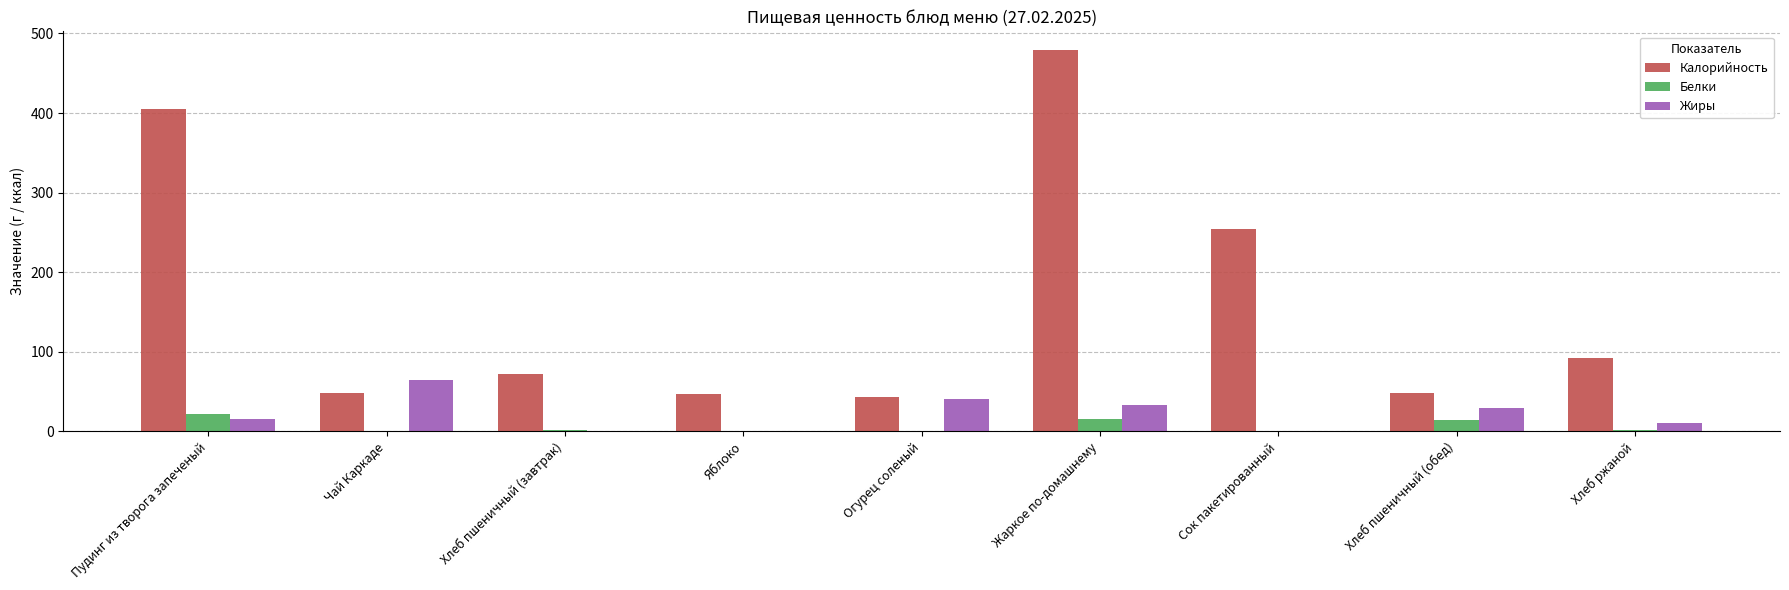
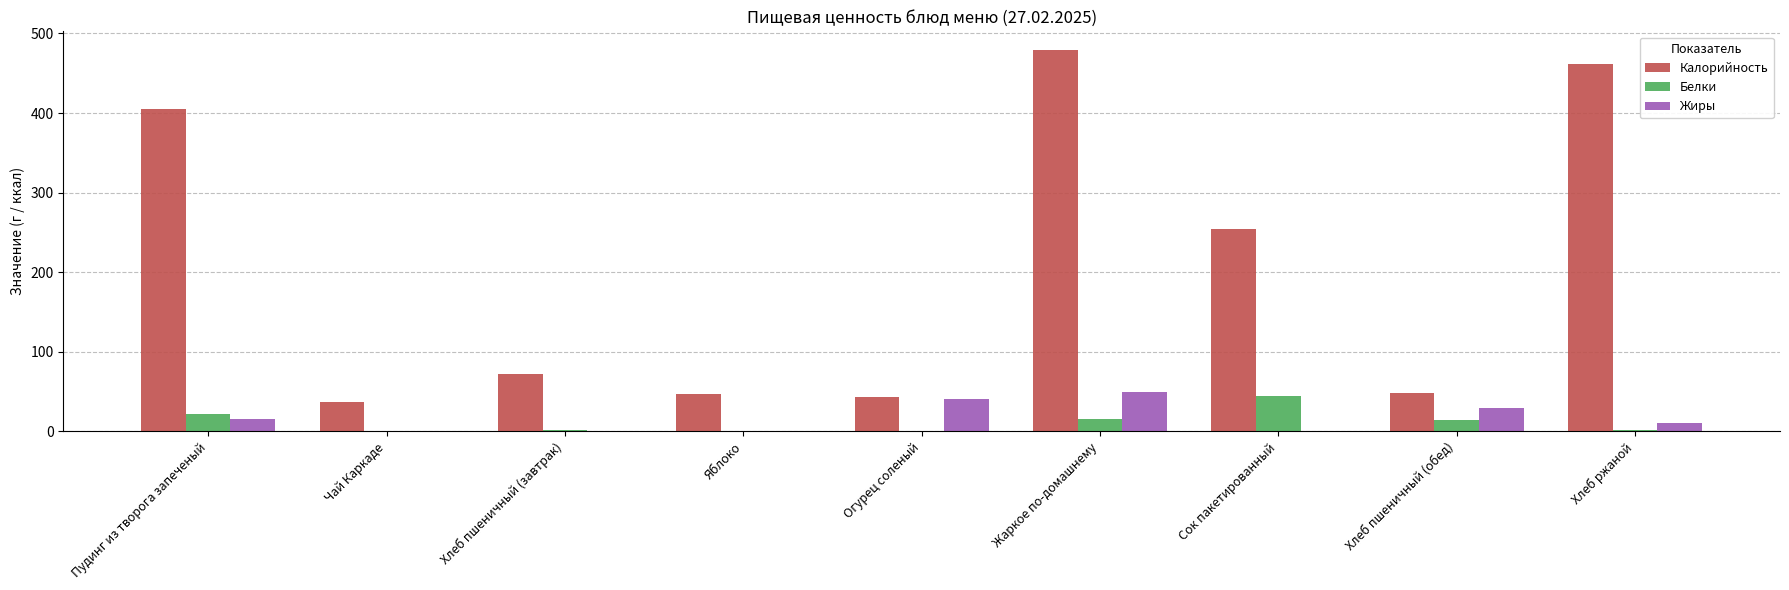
Калорийность, Чай Каркаде: 50 -> 40
Жиры, Чай Каркаде: 70 -> 0
Жиры, Жаркое по-домашнему: 30 -> 50
Белки, Сок пакетированный: 0 -> 50
Калорийность, Хлеб ржаной: 90 -> 460
